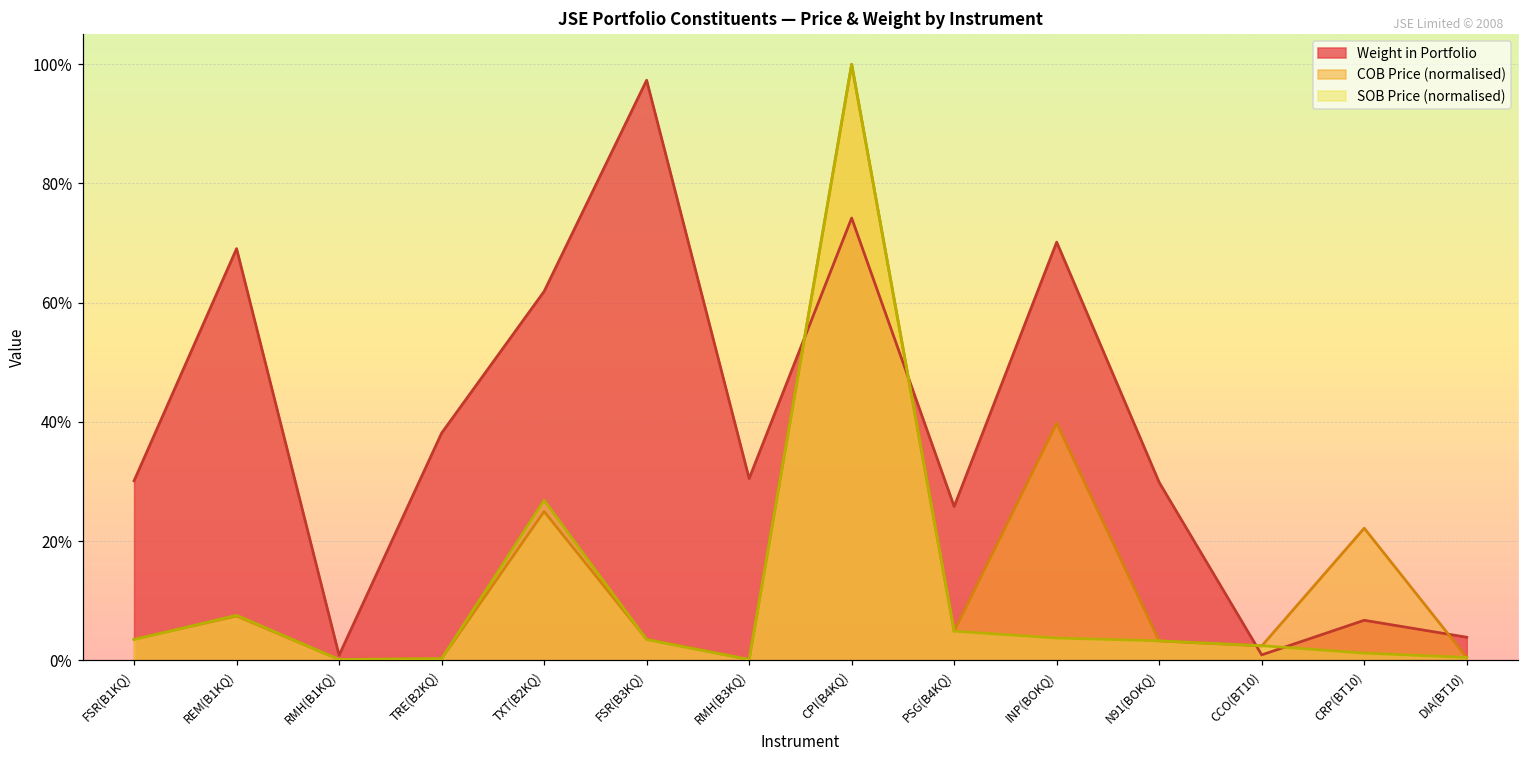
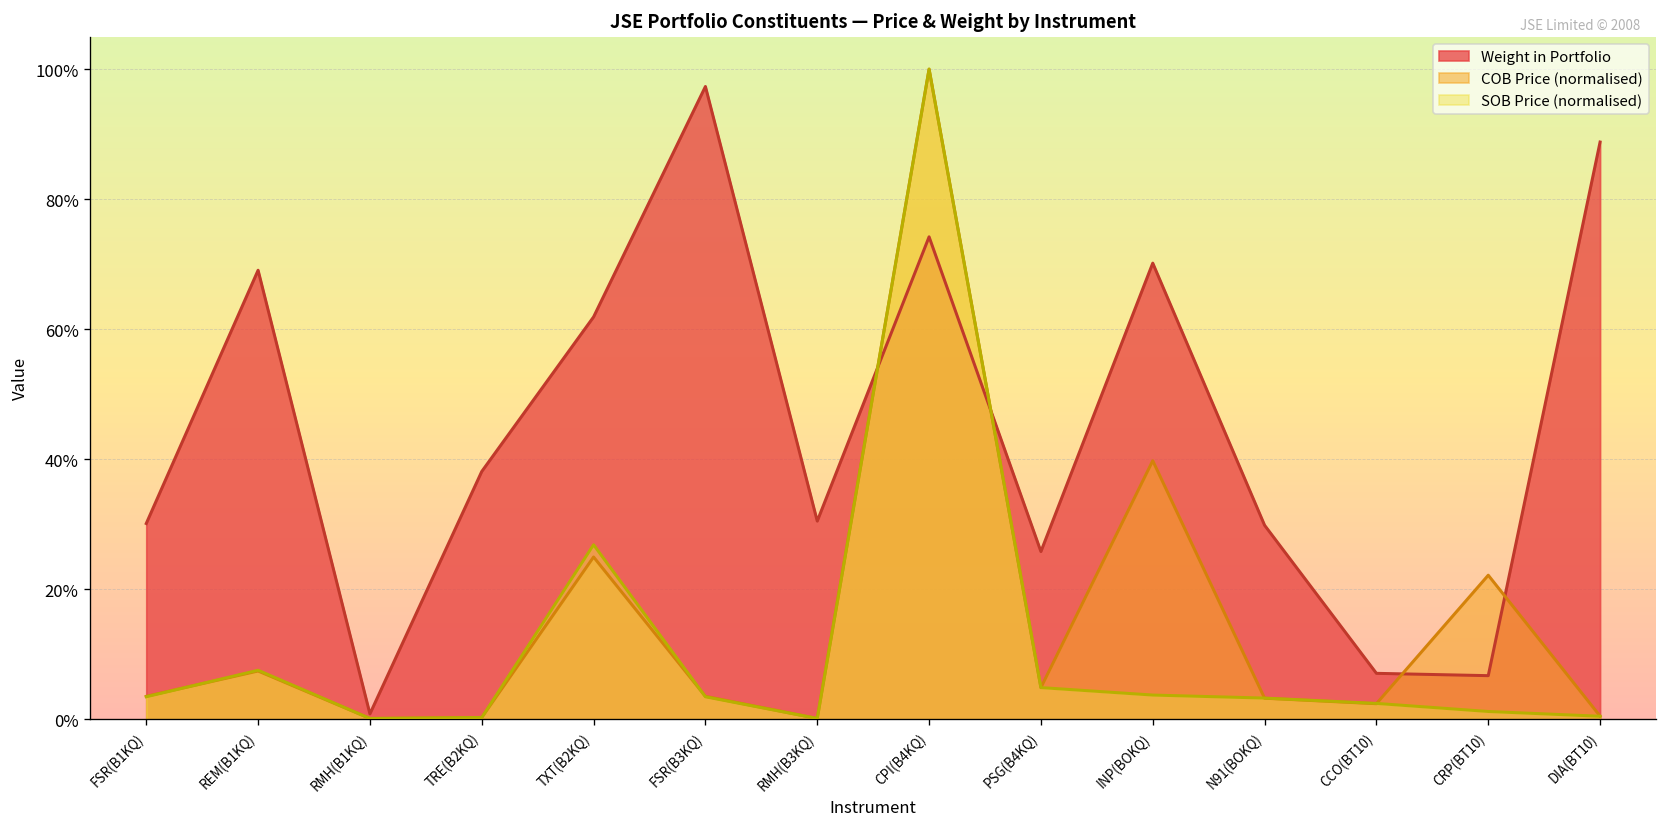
Weight in Portfolio, CCO(BT10): 1% -> 7%
Weight in Portfolio, DIA(BT10): 4% -> 89%
